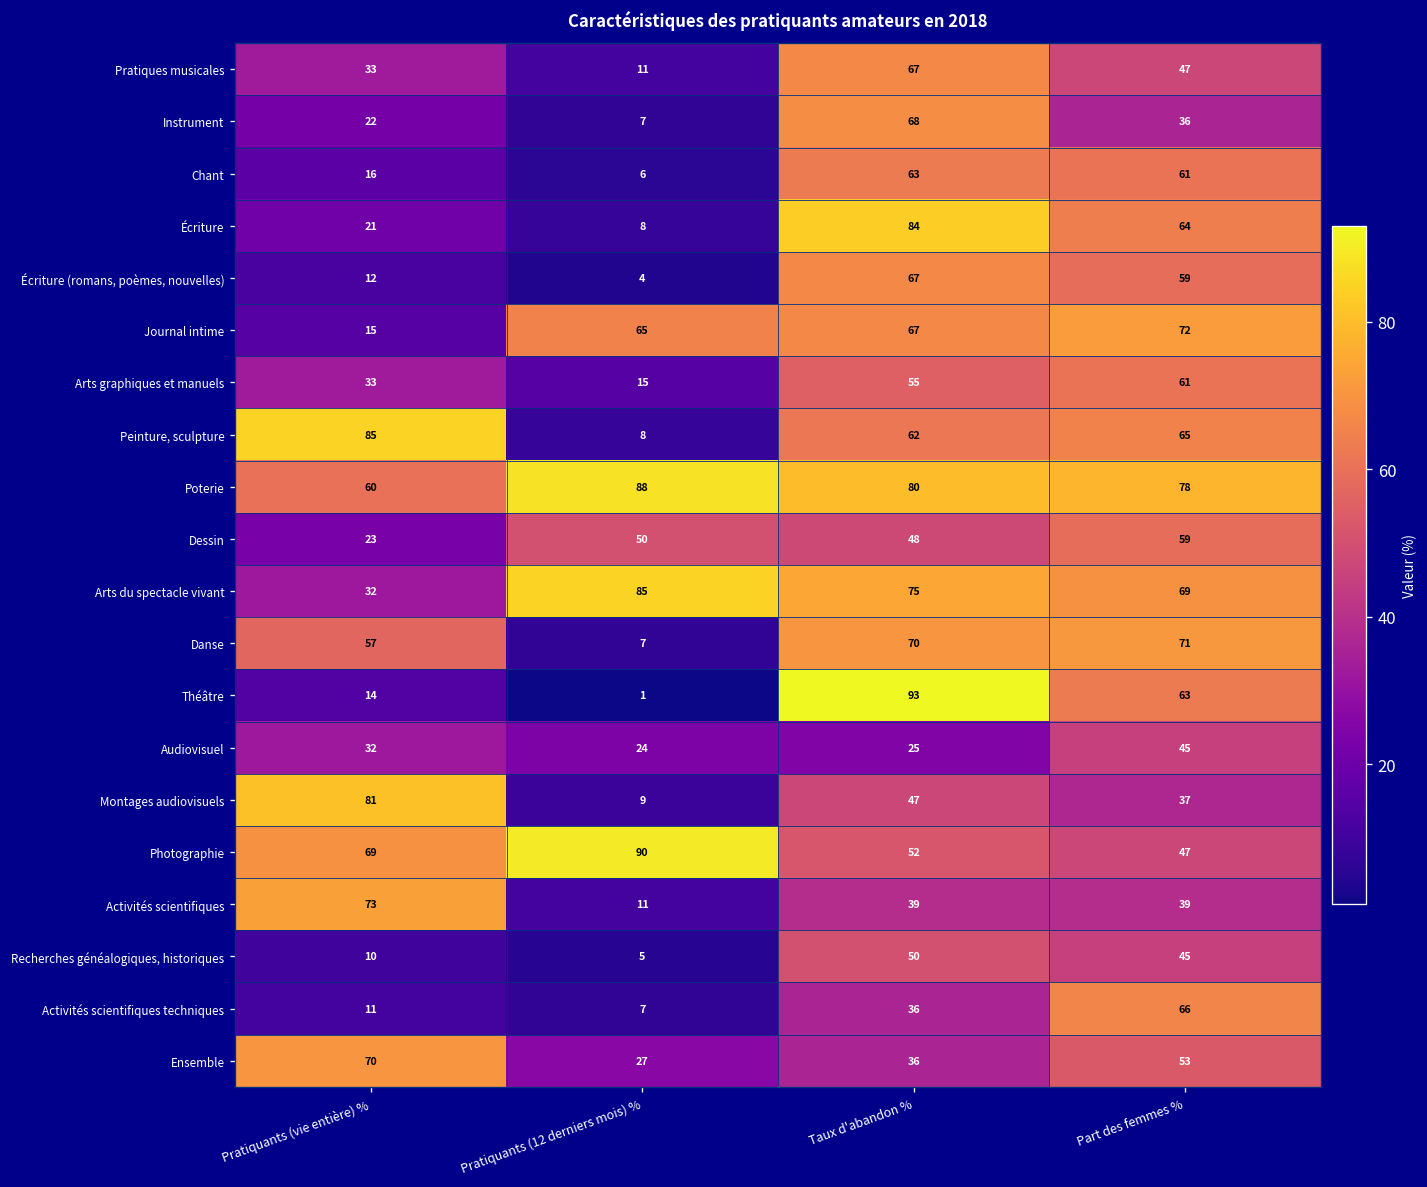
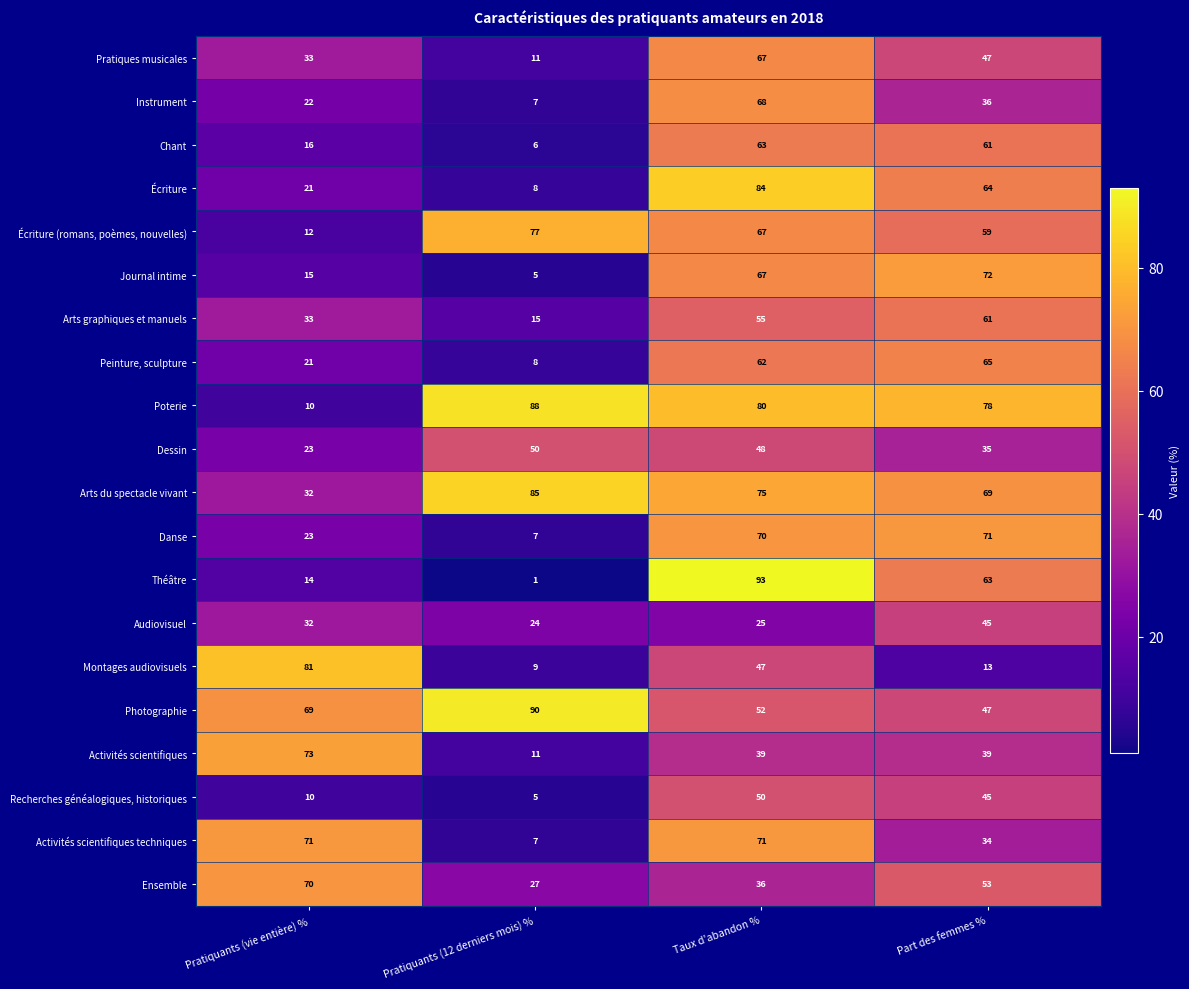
Écriture (romans, poèmes, nouvelles), Pratiquants (12 derniers mois) %: 4 -> 77
Journal intime, Pratiquants (12 derniers mois) %: 65 -> 5
Peinture, sculpture, Pratiquants (vie entière) %: 85 -> 21
Poterie, Pratiquants (vie entière) %: 60 -> 10
Dessin, Part des femmes %: 59 -> 35
Danse, Pratiquants (vie entière) %: 57 -> 23
Montages audiovisuels, Part des femmes %: 37 -> 13
Activités scientifiques techniques, Pratiquants (vie entière) %: 11 -> 71
Activités scientifiques techniques, Taux d'abandon %: 36 -> 71
Activités scientifiques techniques, Part des femmes %: 66 -> 34
